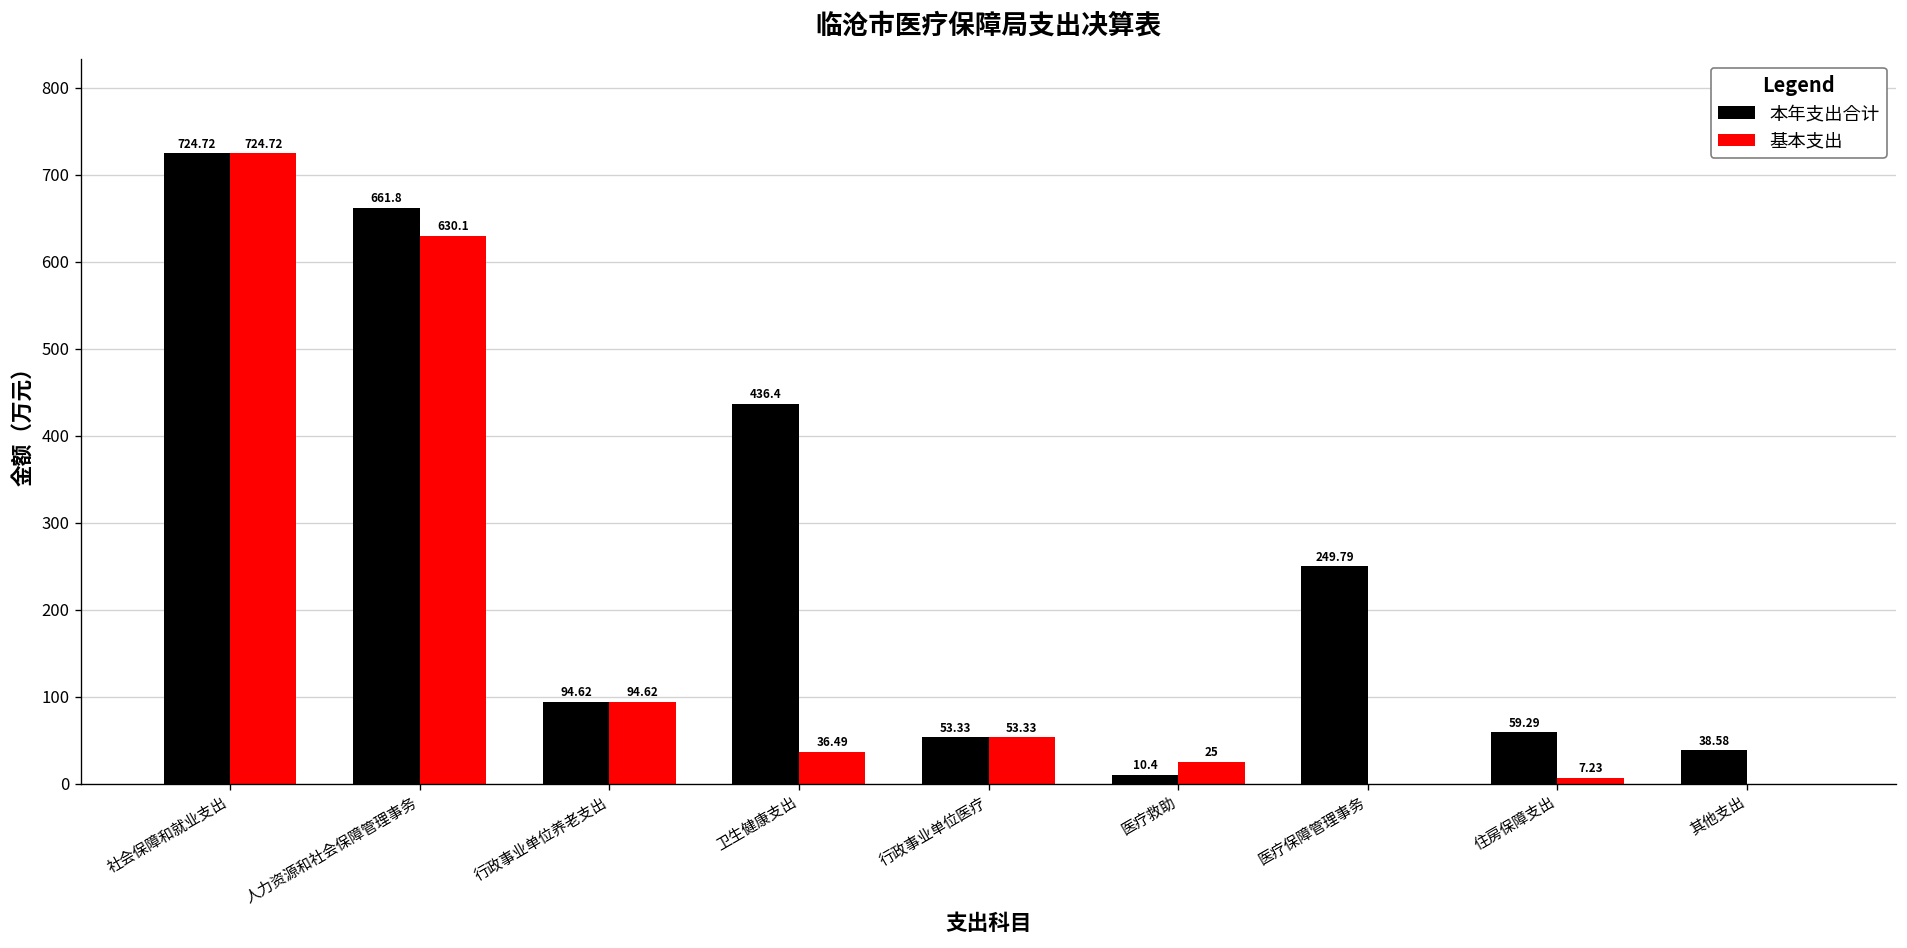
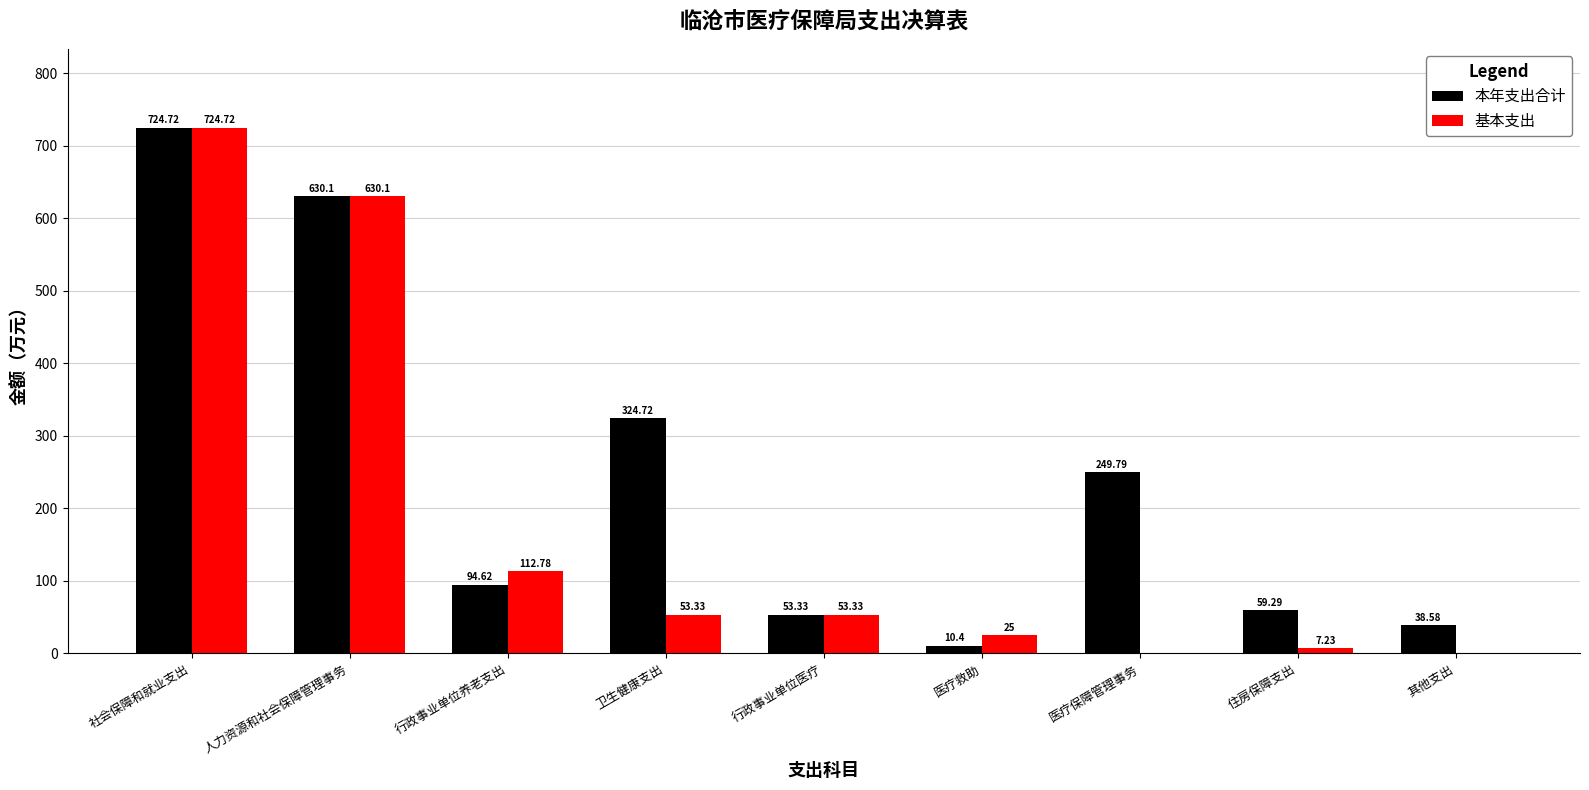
本年支出合计, 人力资源和社会保障管理事务: 661.8 -> 630.1
基本支出, 行政事业单位养老支出: 94.62 -> 112.78
本年支出合计, 卫生健康支出: 436.4 -> 324.72
基本支出, 卫生健康支出: 36.49 -> 53.33
